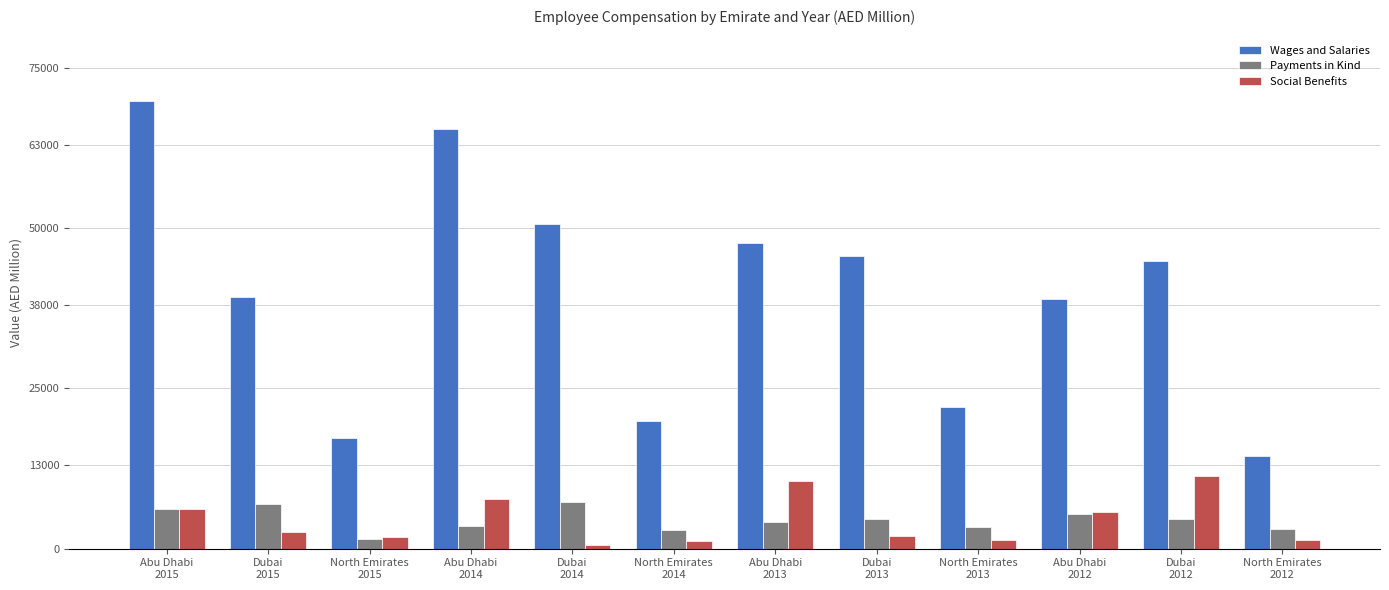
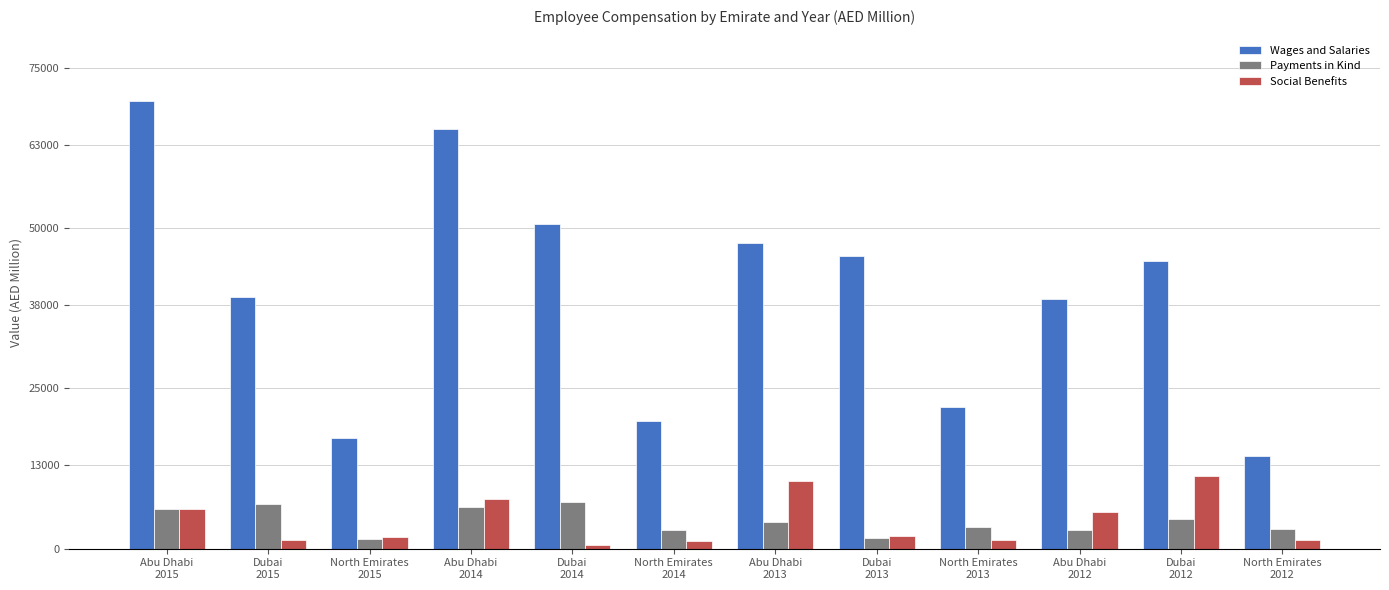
Social Benefits, Dubai 2015: 3000 -> 1000
Payments in Kind, Abu Dhabi 2014: 4000 -> 7000
Payments in Kind, Dubai 2013: 5000 -> 2000
Payments in Kind, Abu Dhabi 2012: 5000 -> 3000
